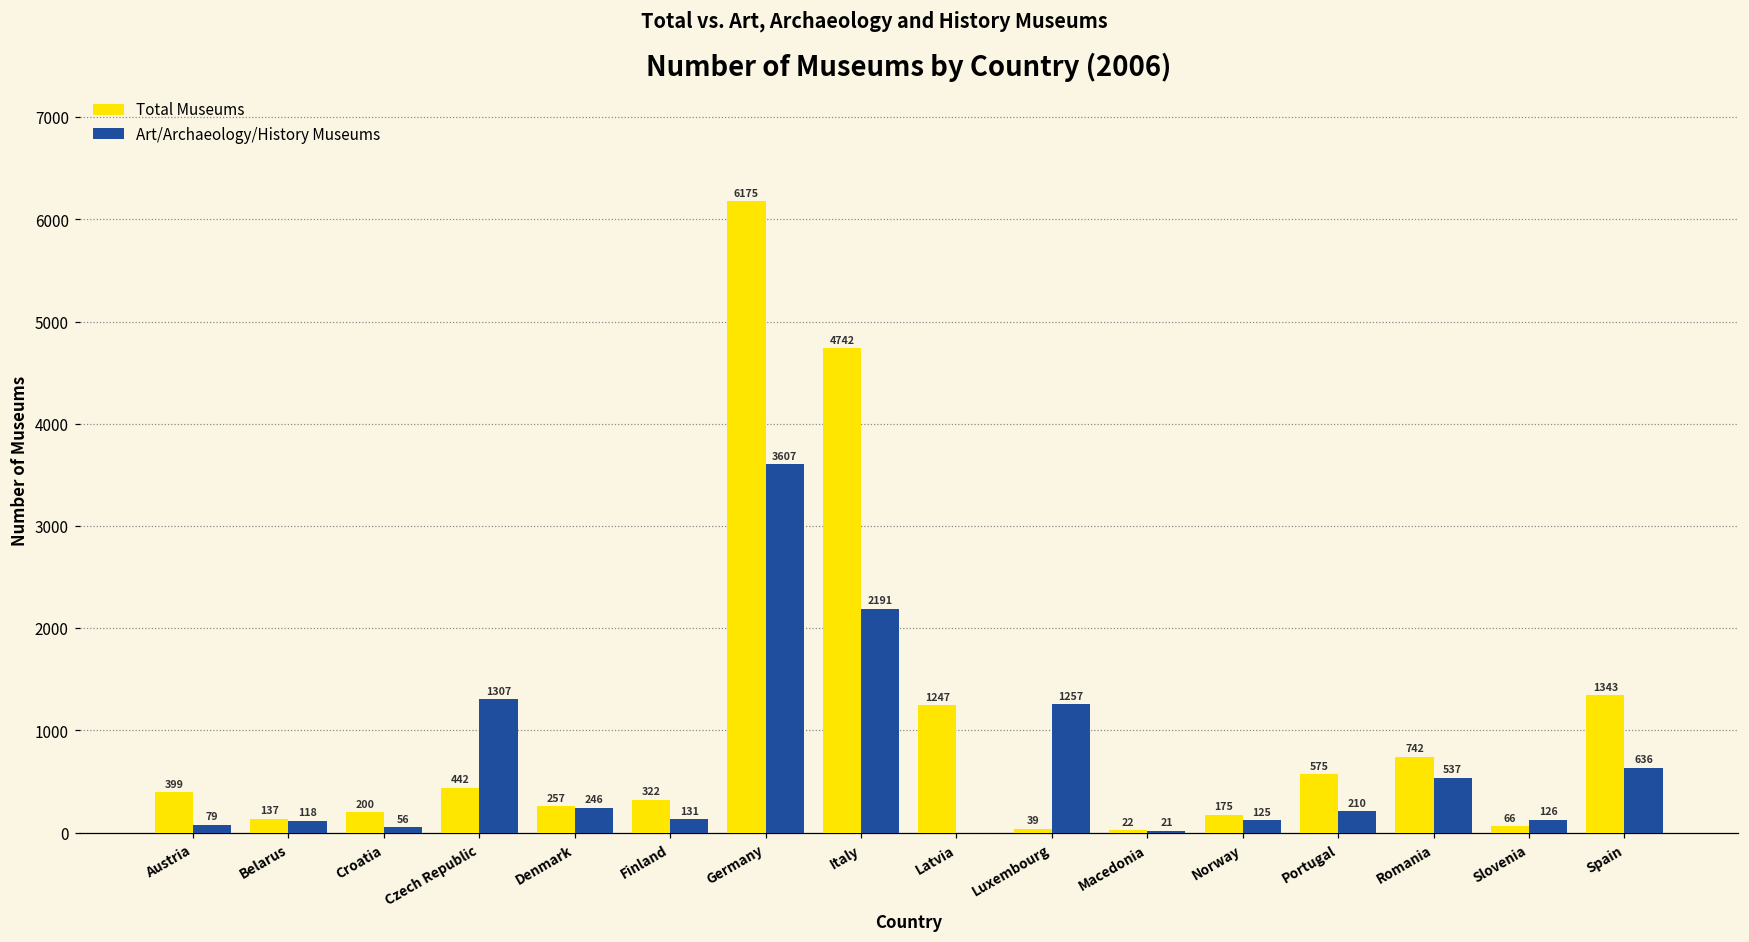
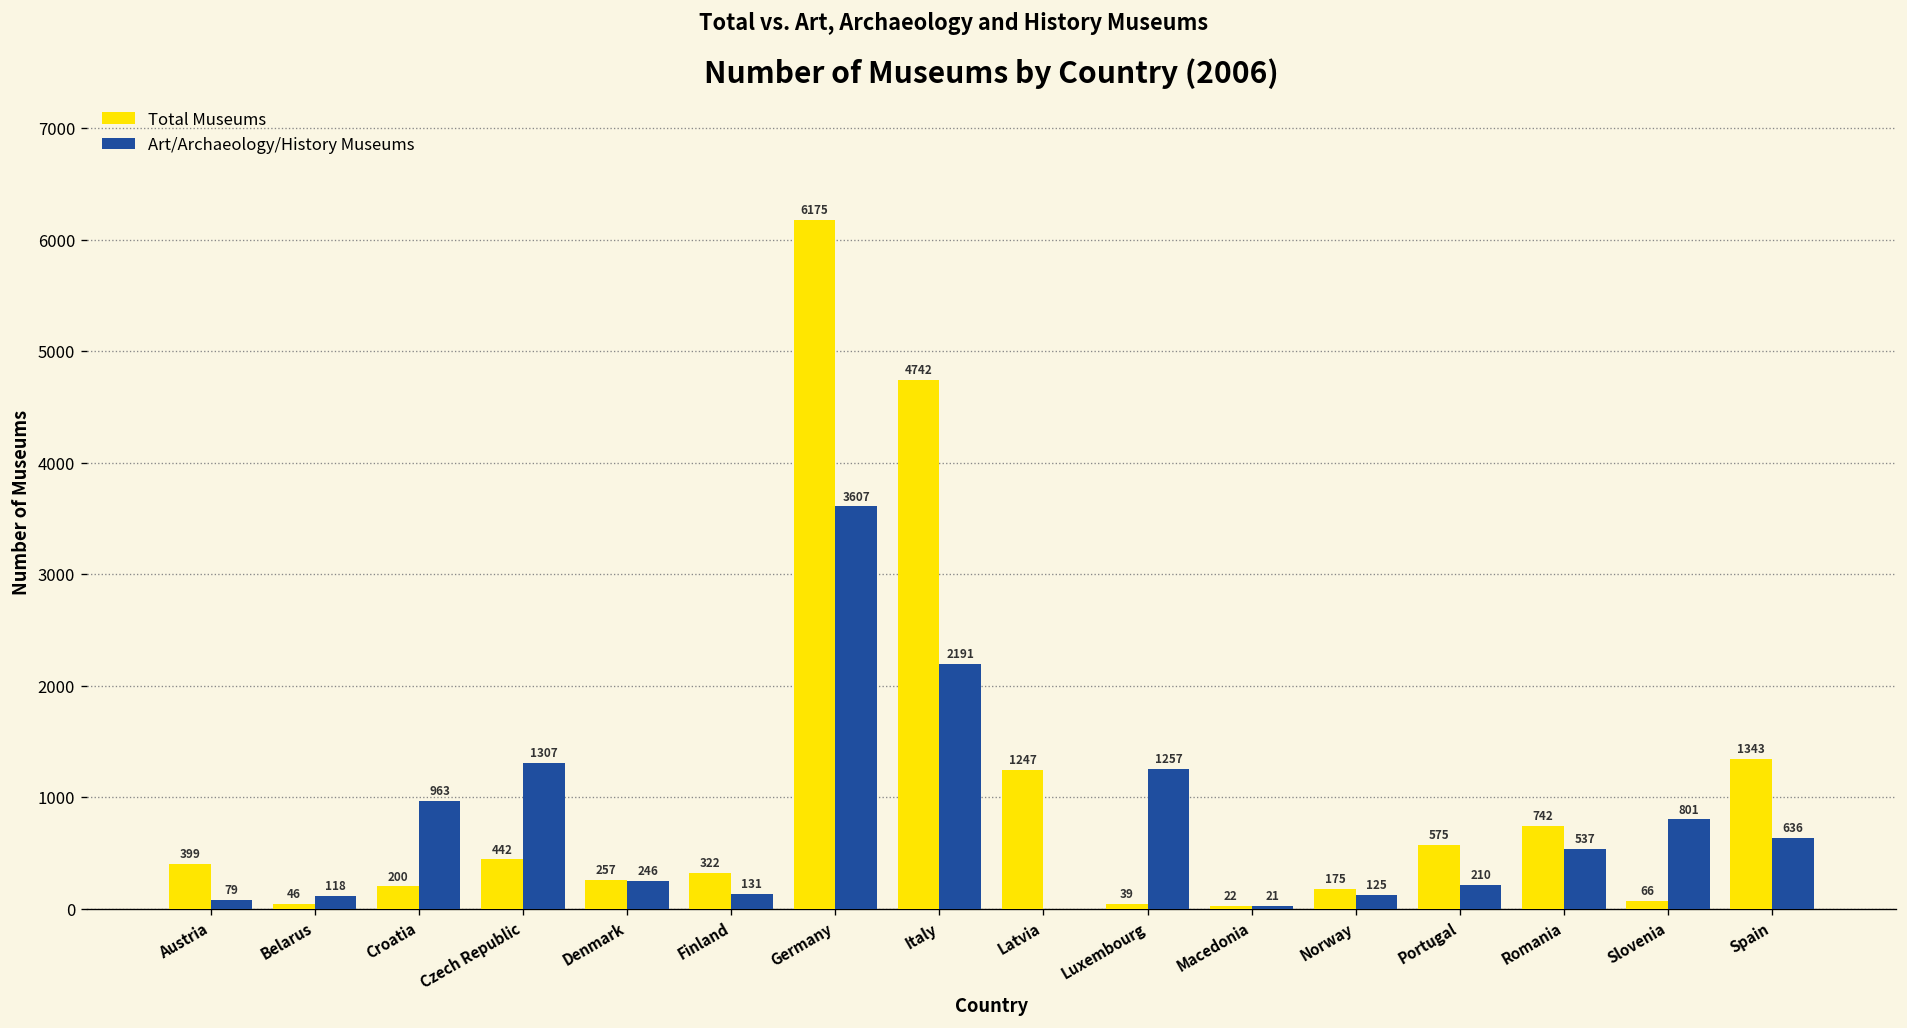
Total Museums, Belarus: 137 -> 46
Art/Archaeology/History Museums, Croatia: 56 -> 963
Art/Archaeology/History Museums, Slovenia: 126 -> 801
